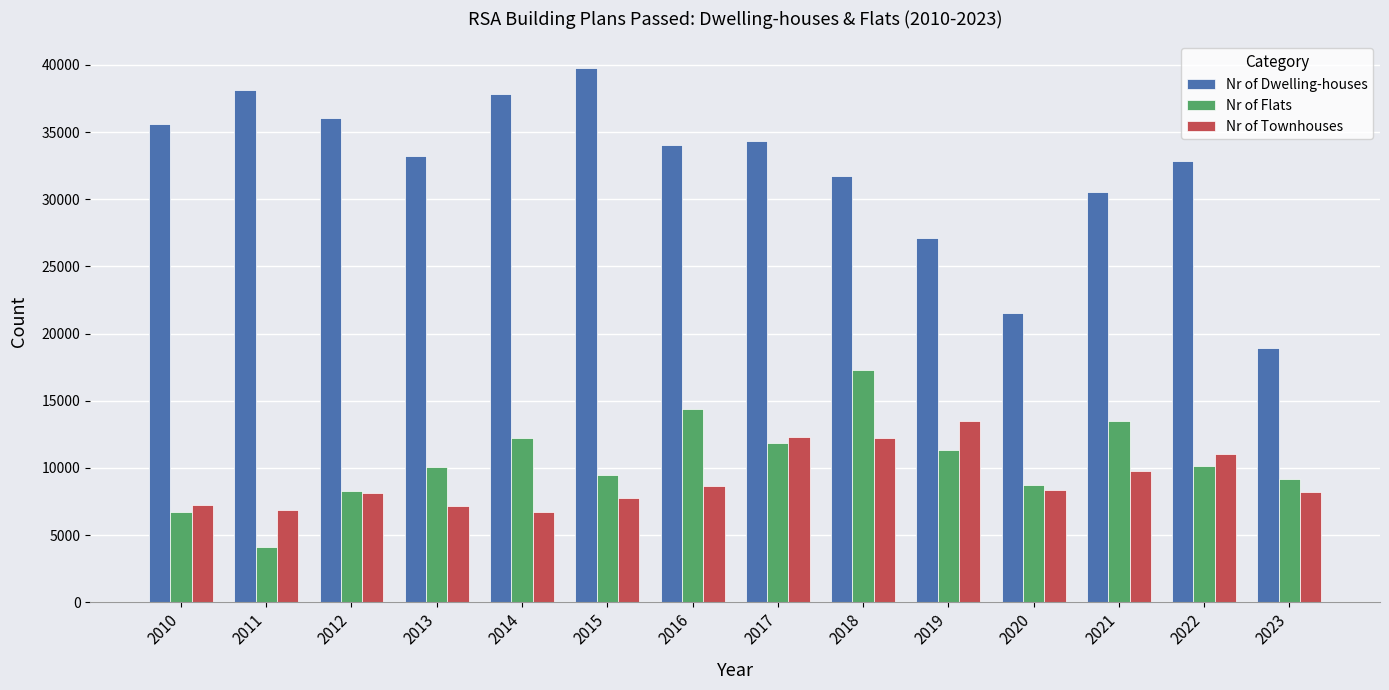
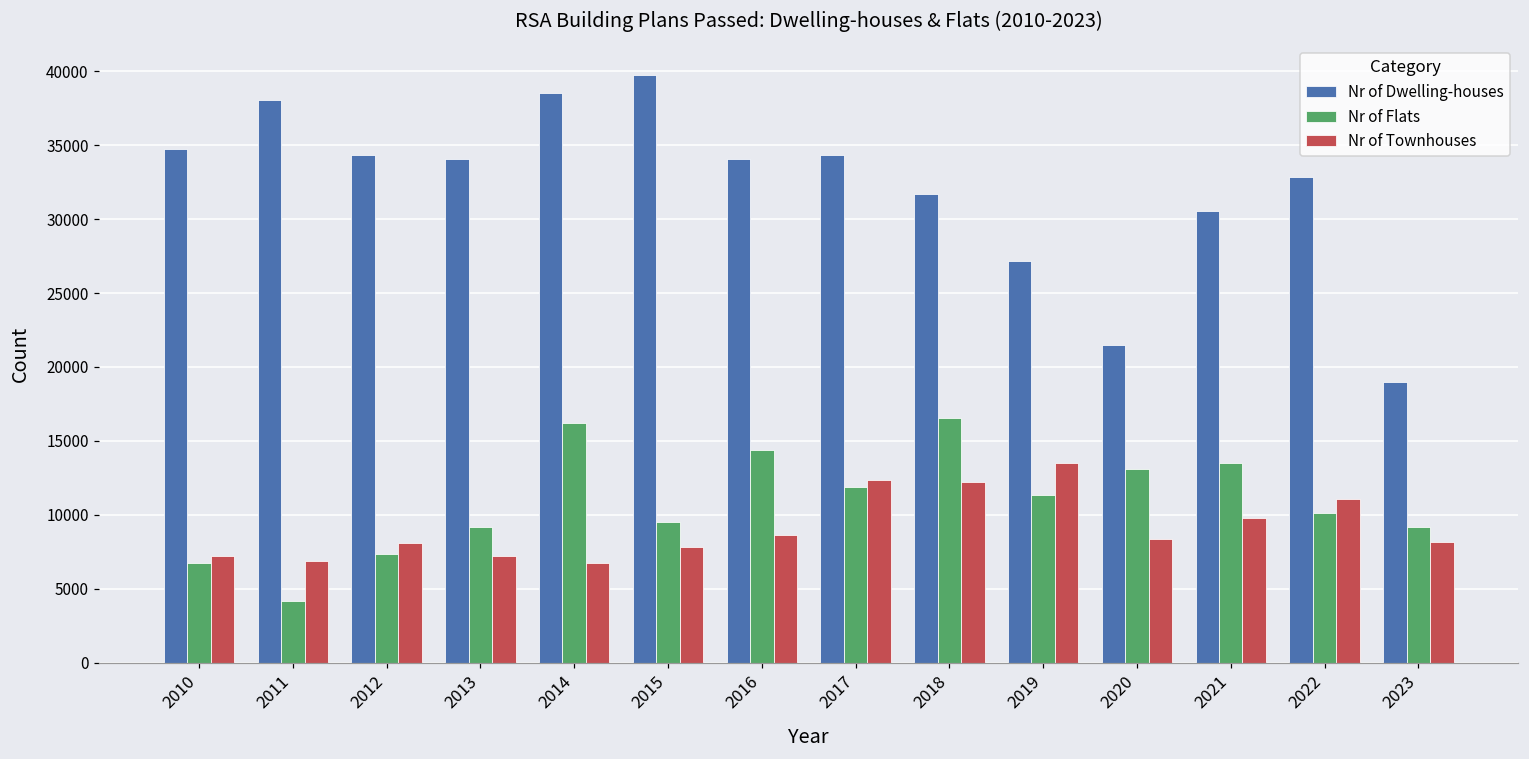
Nr of Dwelling-houses, 2010: 35600 -> 34800
Nr of Dwelling-houses, 2012: 36000 -> 34400
Nr of Flats, 2012: 8300 -> 7300
Nr of Dwelling-houses, 2013: 33200 -> 34100
Nr of Flats, 2013: 10100 -> 9100
Nr of Dwelling-houses, 2014: 37800 -> 38500
Nr of Flats, 2014: 12200 -> 16200
Nr of Flats, 2018: 17300 -> 16600
Nr of Flats, 2020: 8700 -> 13100
